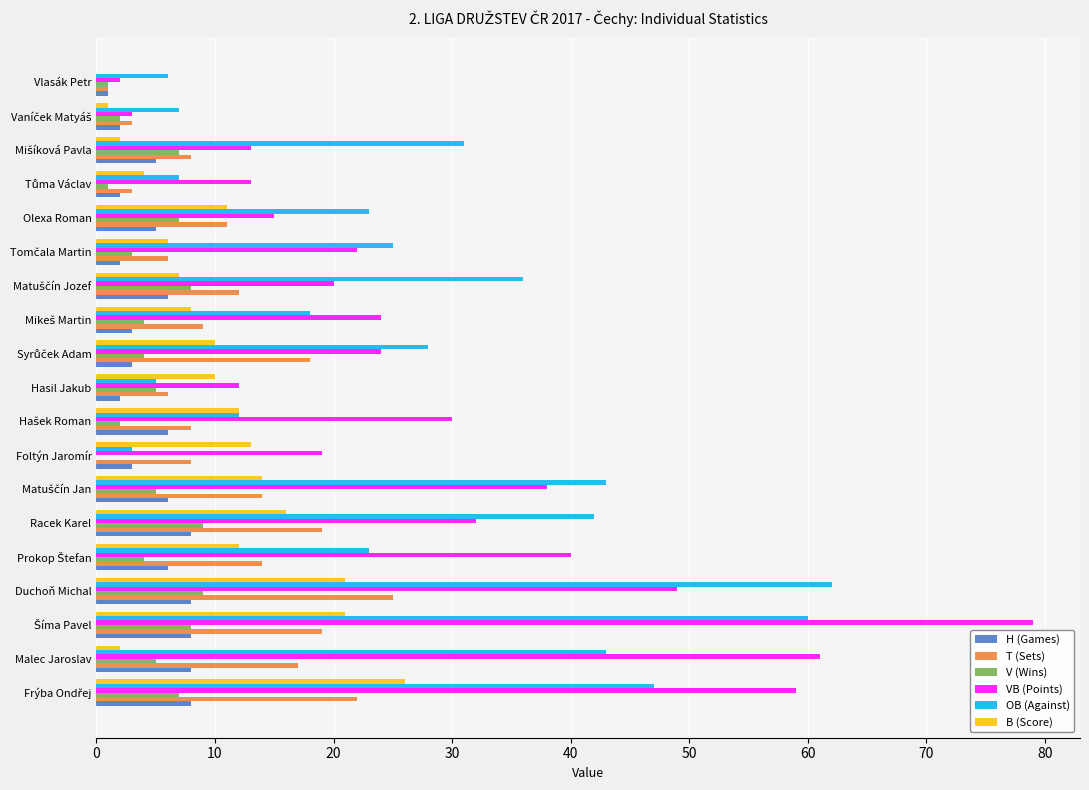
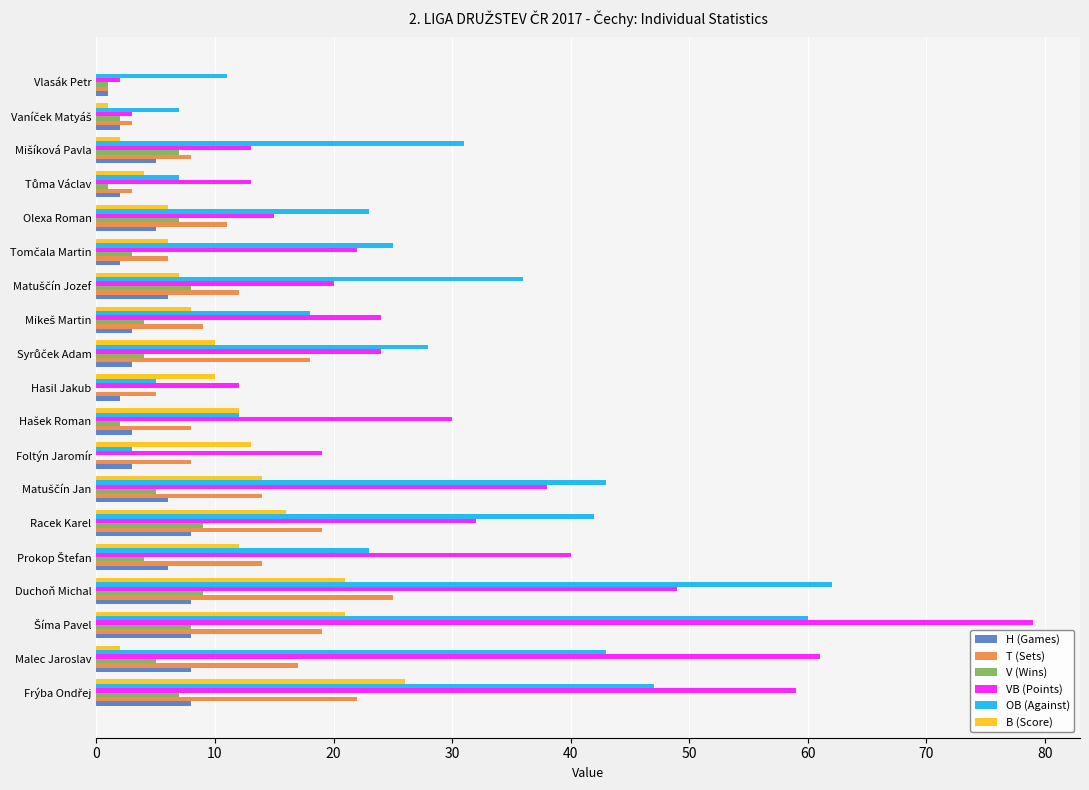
OB (Against), Vlasák Petr: 6 -> 11
B (Score), Olexa Roman: 11 -> 6
V (Wins), Hasil Jakub: 5 -> 0
T (Sets), Hasil Jakub: 6 -> 5
H (Games), Hašek Roman: 6 -> 3
